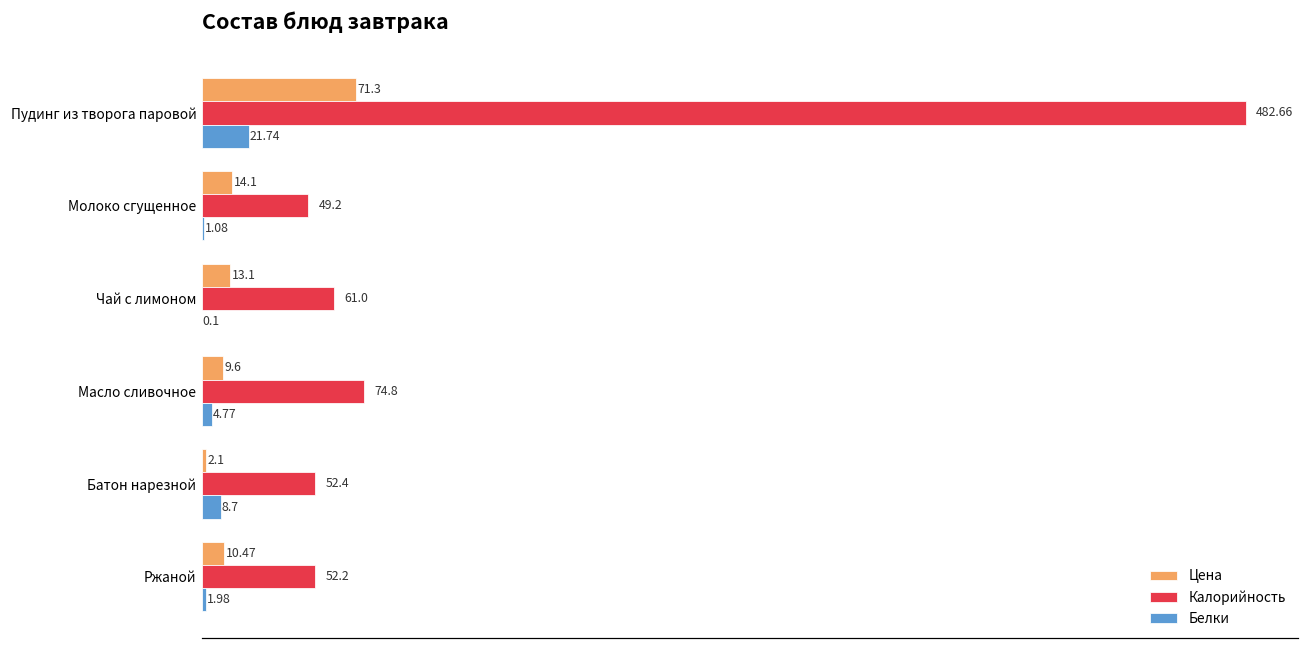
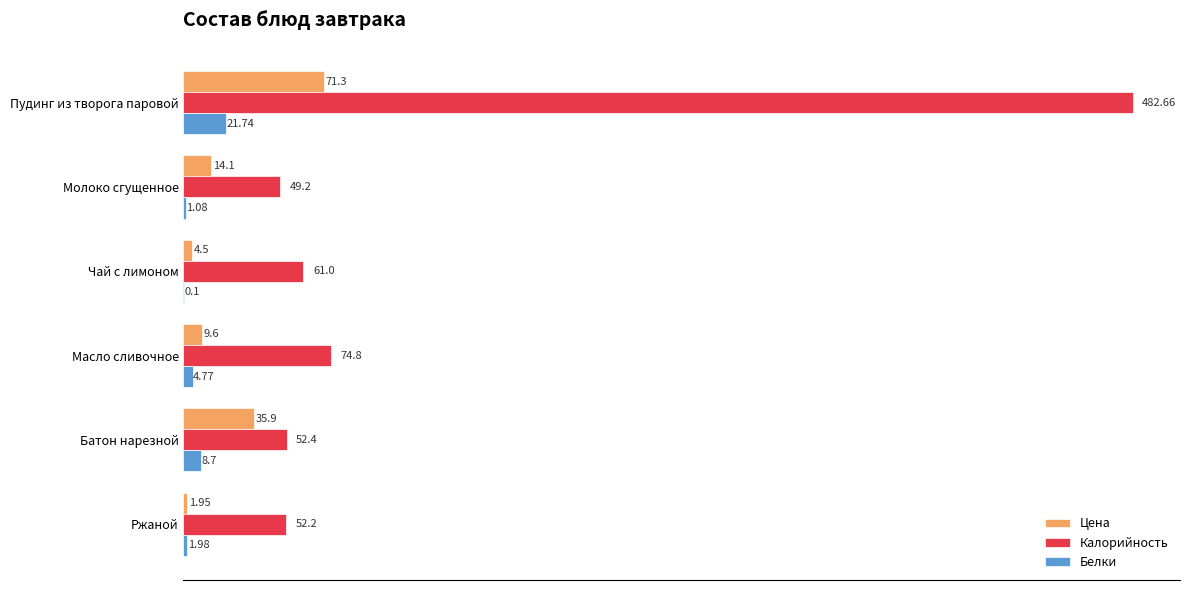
Цена, Чай с лимоном: 13.1 -> 4.5
Цена, Батон нарезной: 2.1 -> 35.9
Цена, Ржаной: 10.47 -> 1.95
